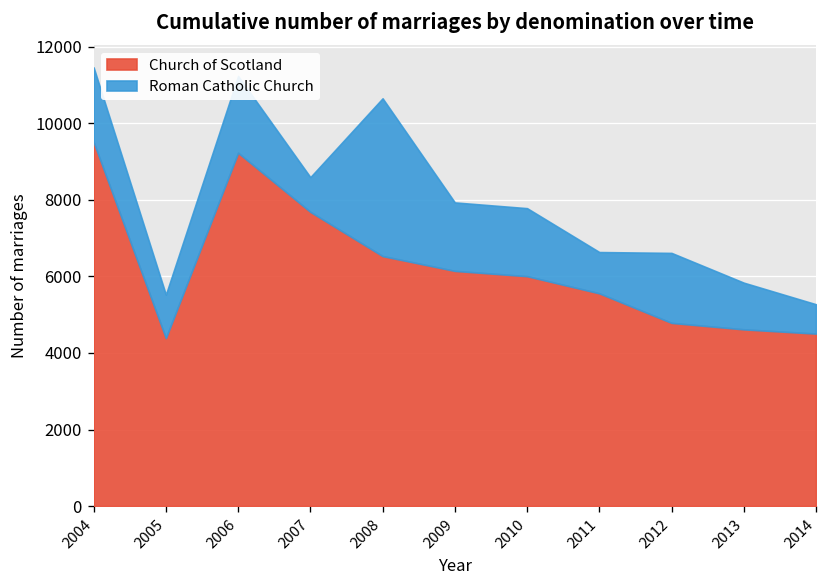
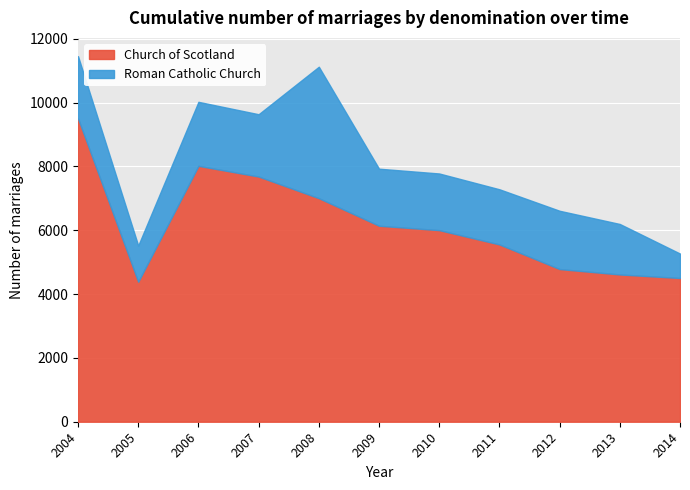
Church of Scotland, 2006: 9200 -> 8000
Roman Catholic Church, 2007: 900 -> 2000
Church of Scotland, 2008: 6500 -> 7000
Roman Catholic Church, 2011: 1100 -> 1700
Roman Catholic Church, 2013: 1200 -> 1600
